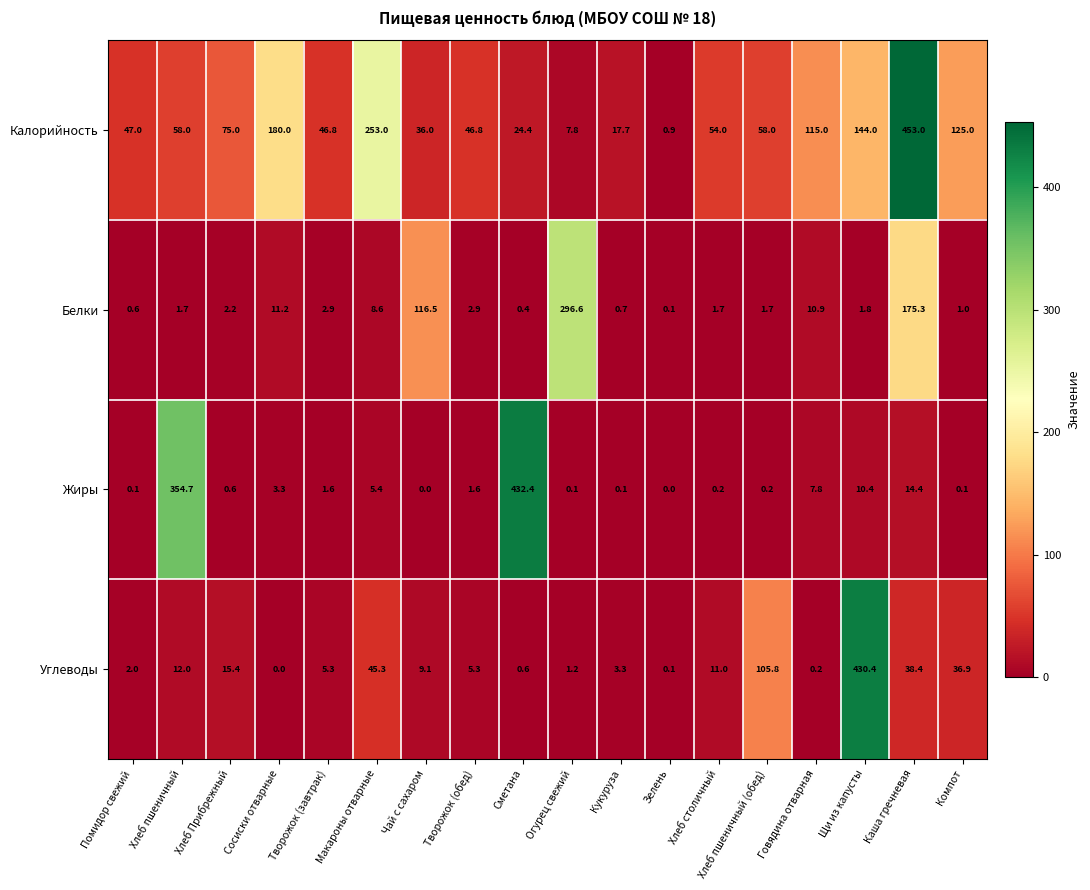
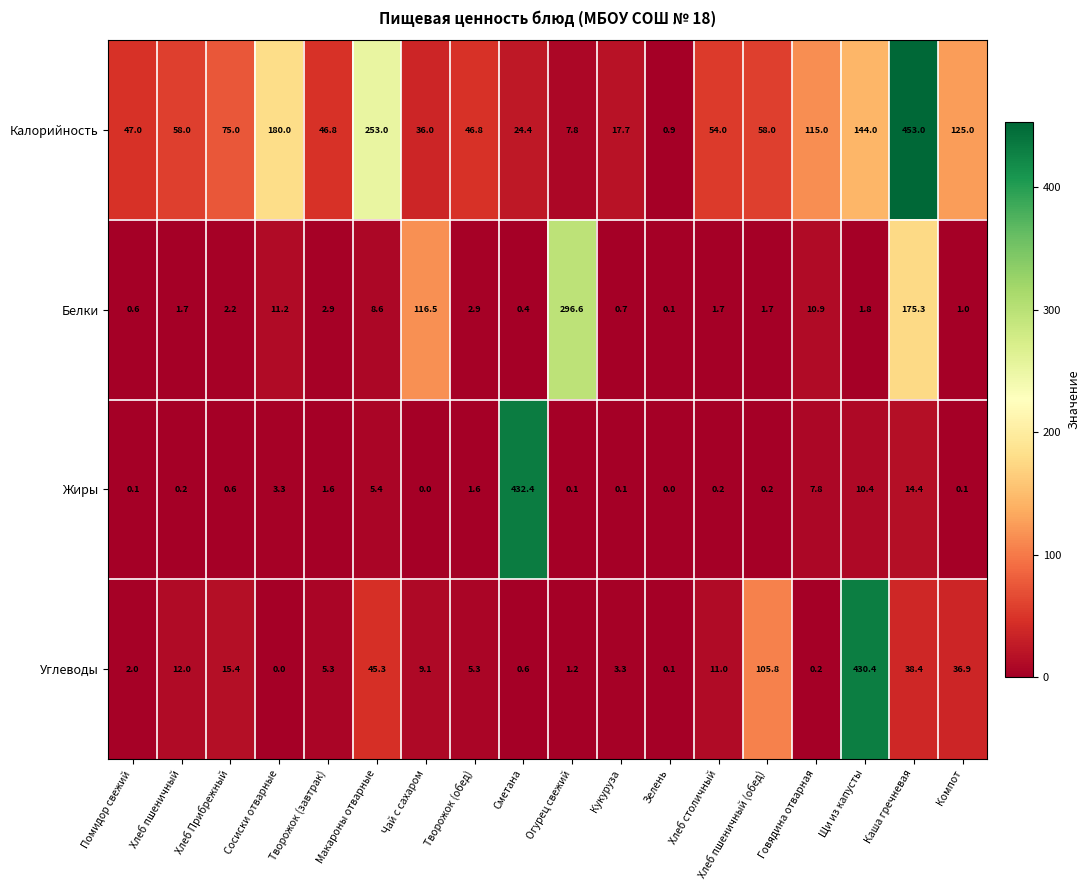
Жиры, Хлеб пшеничный: 354.7 -> 0.2
